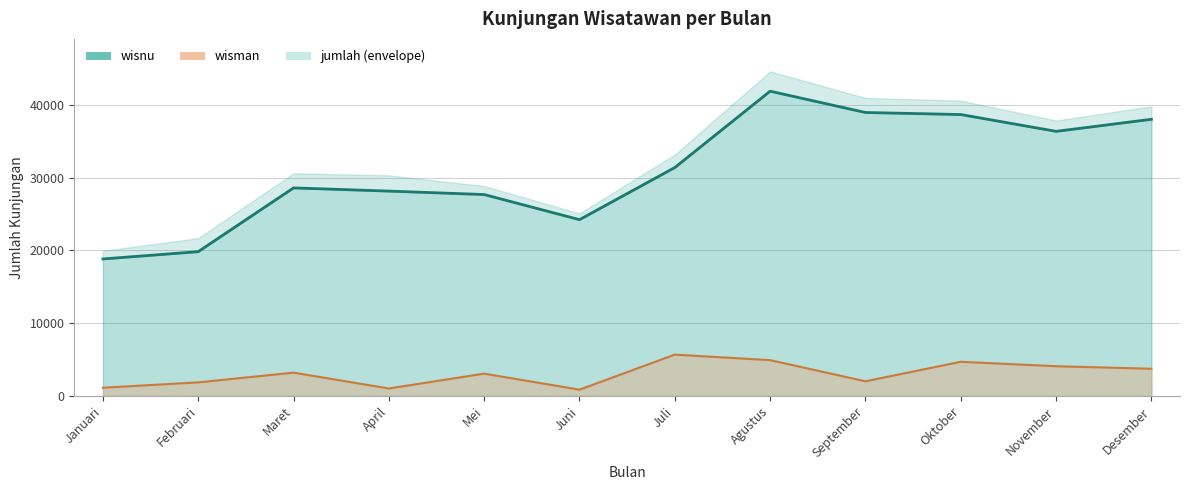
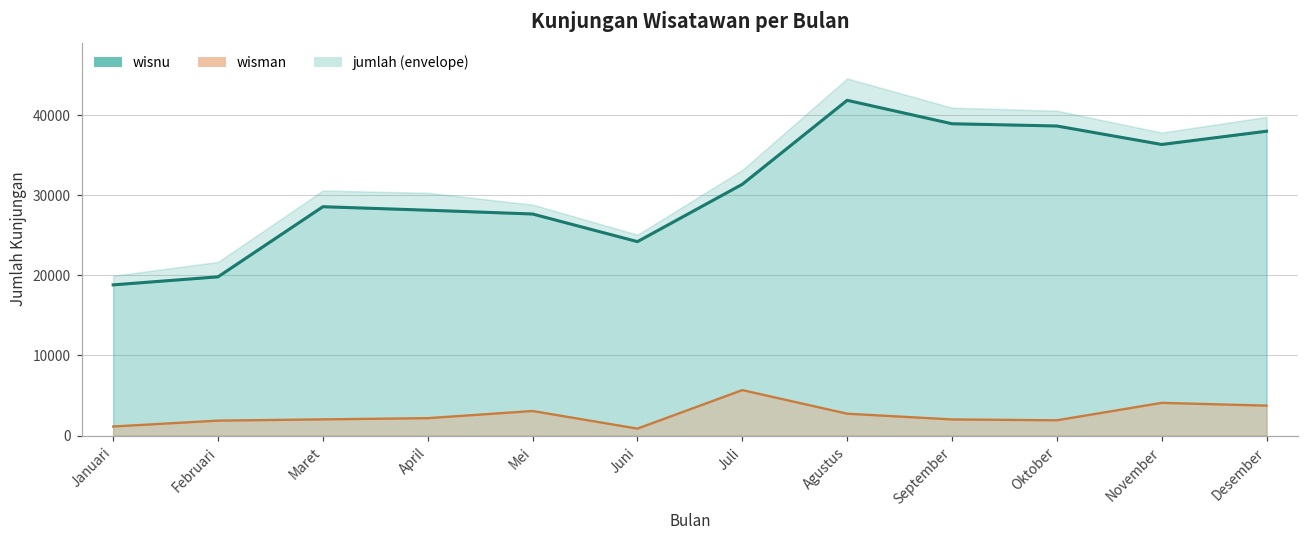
wisman, Maret: 3000 -> 2000
wisman, April: 1000 -> 2000
wisman, Agustus: 5000 -> 3000
wisman, Oktober: 5000 -> 2000
